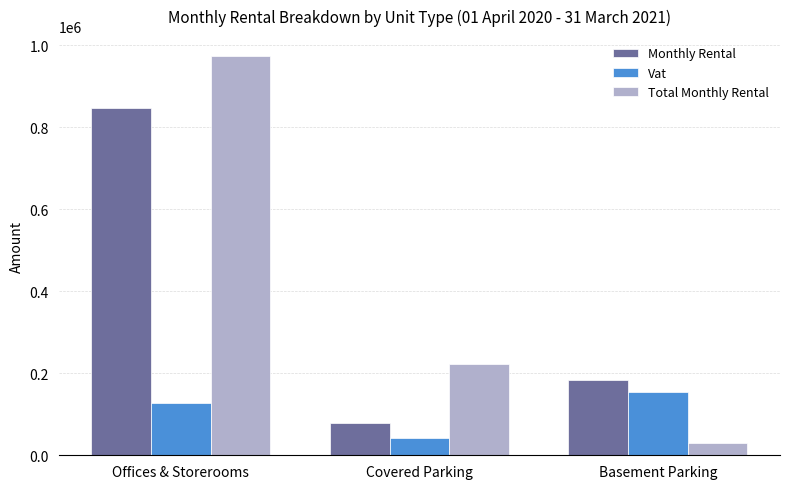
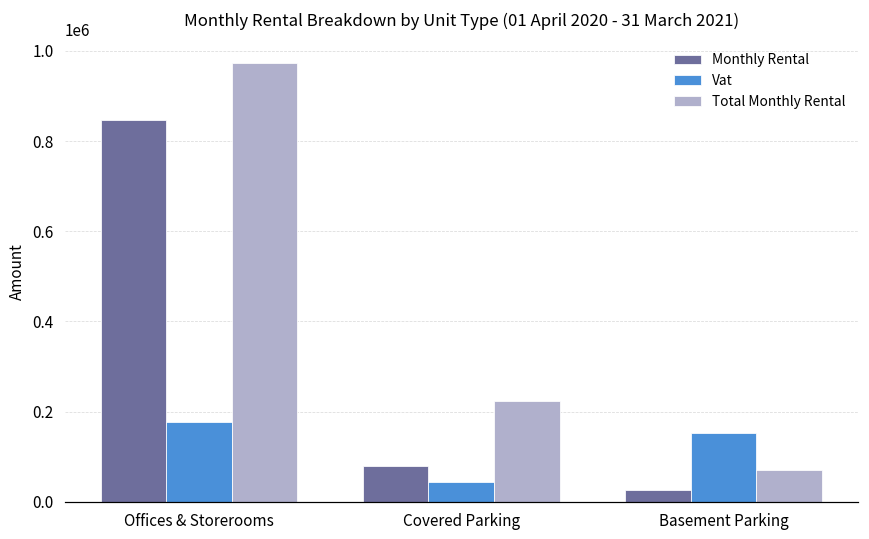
Vat, Offices & Storerooms: 130000 -> 180000
Monthly Rental, Basement Parking: 180000 -> 30000
Total Monthly Rental, Basement Parking: 30000 -> 70000
